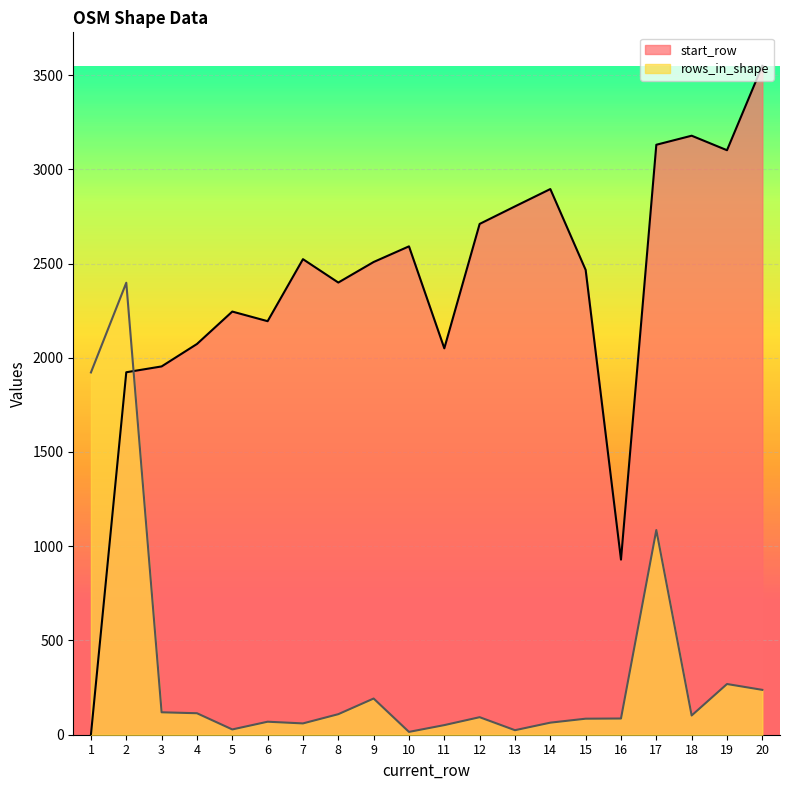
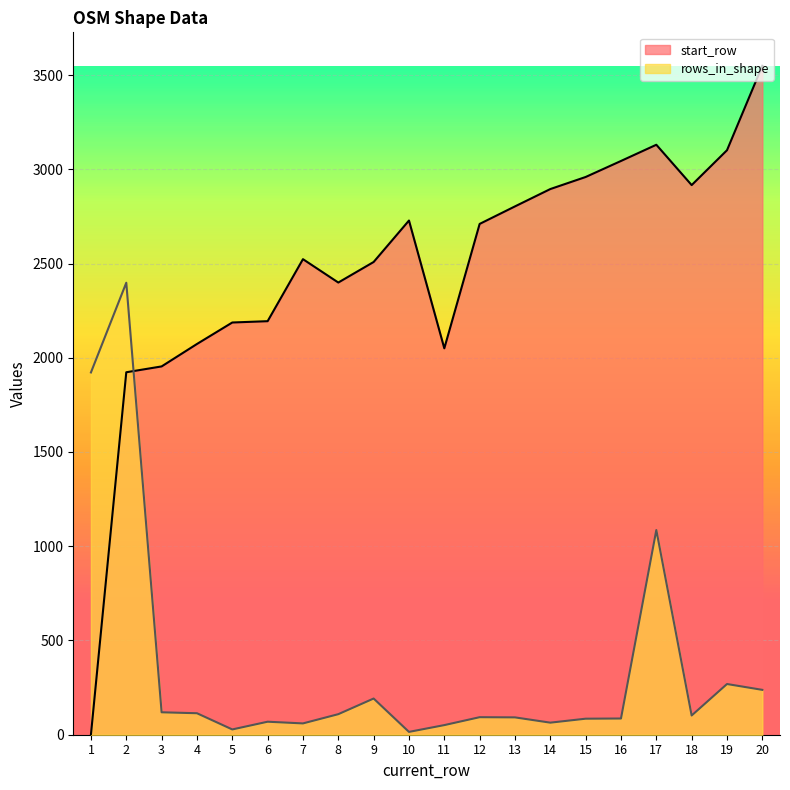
start_row, 5: 2250 -> 2190
start_row, 10: 2590 -> 2730
rows_in_shape, 13: 20 -> 90
start_row, 15: 2470 -> 2960
start_row, 16: 930 -> 3040
start_row, 18: 3180 -> 2920
